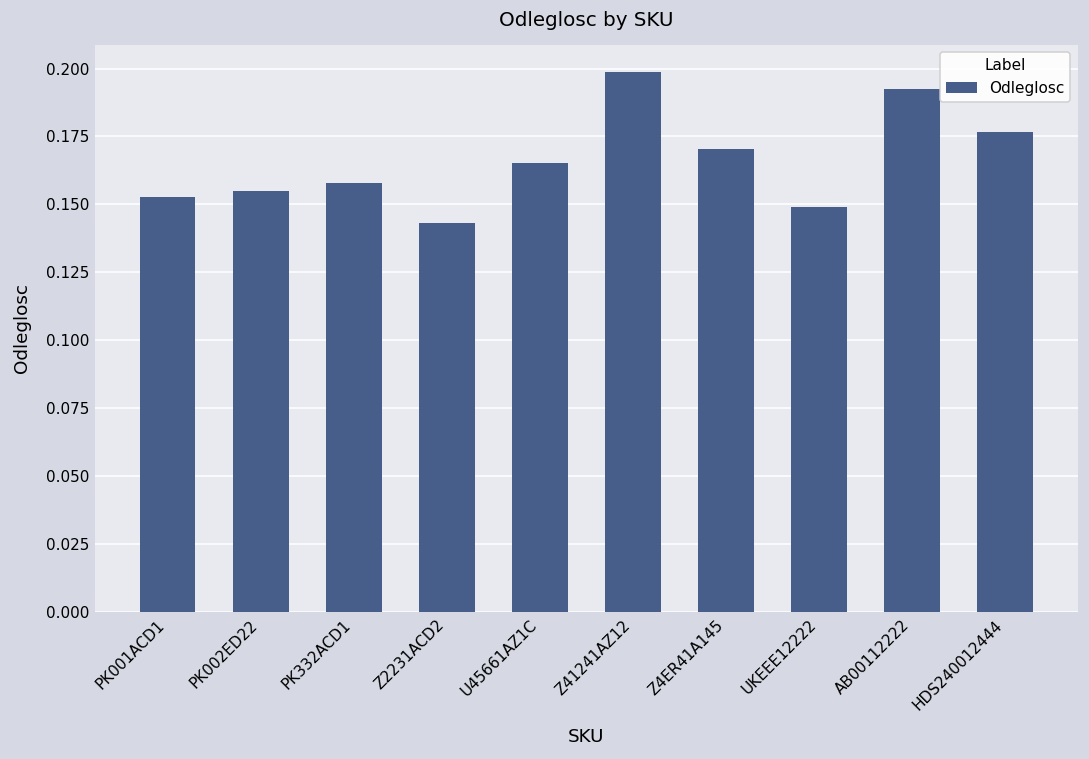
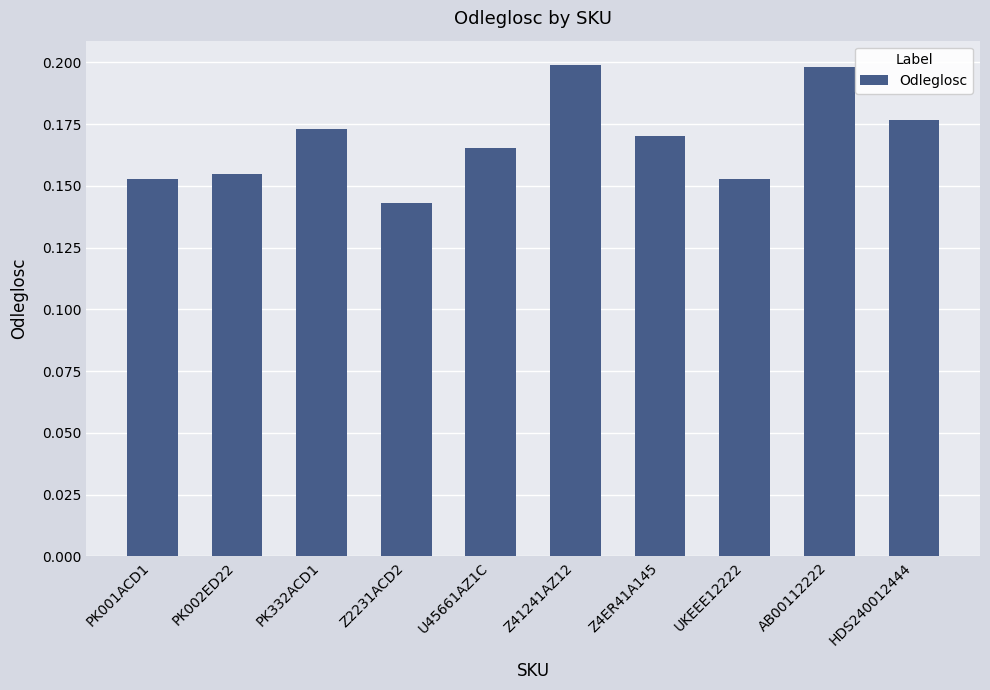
PK332ACD1: 0.158 -> 0.173
UKEEE12222: 0.149 -> 0.153
AB00112222: 0.192 -> 0.198
